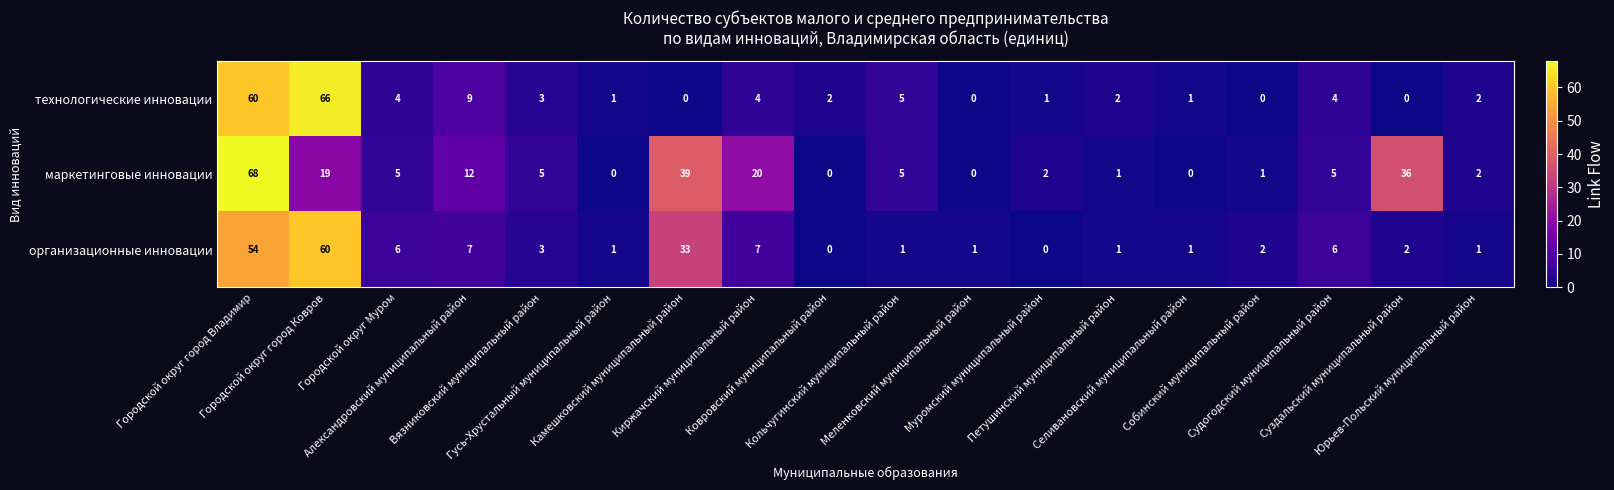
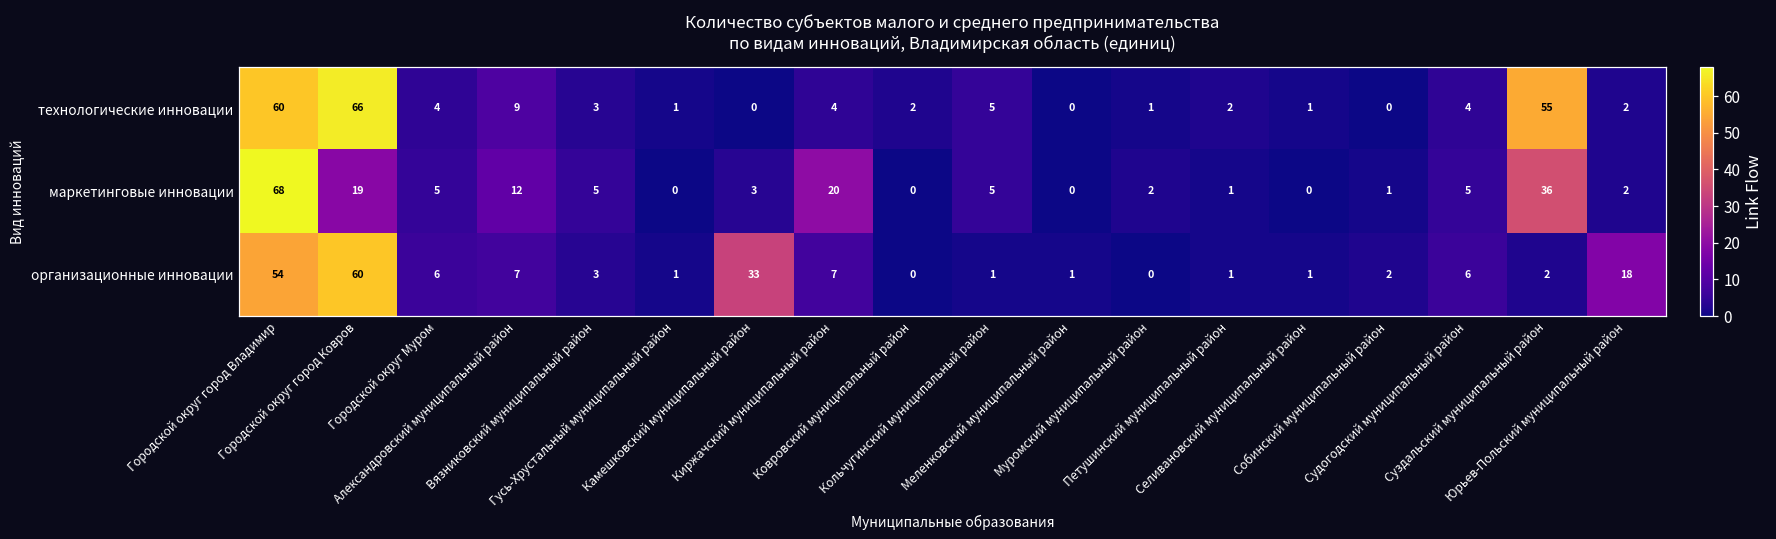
технологические инновации, Суздальский муниципальный район: 0 -> 55
маркетинговые инновации, Камешковский муниципальный район: 39 -> 3
организационные инновации, Юрьев-Польский муниципальный район: 1 -> 18
